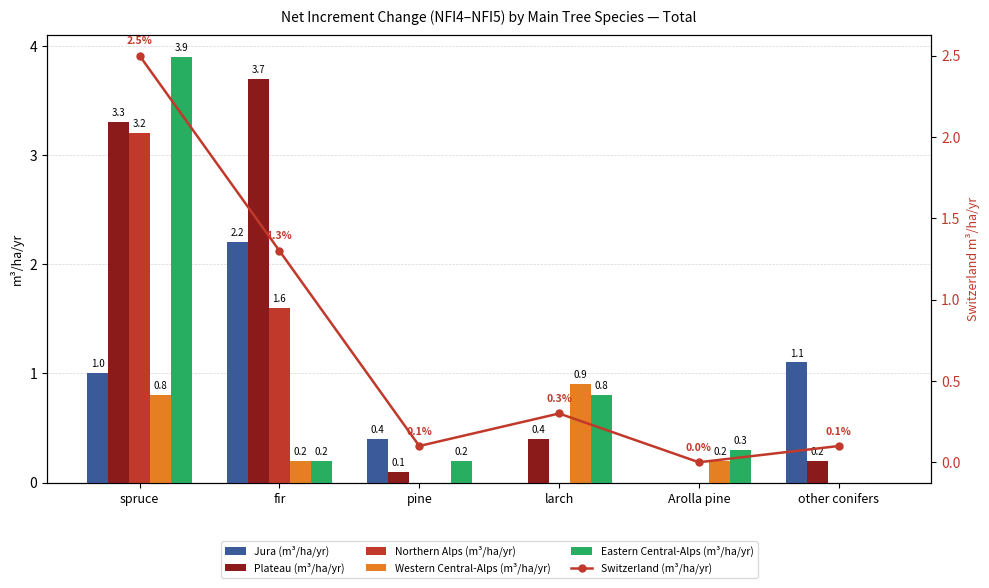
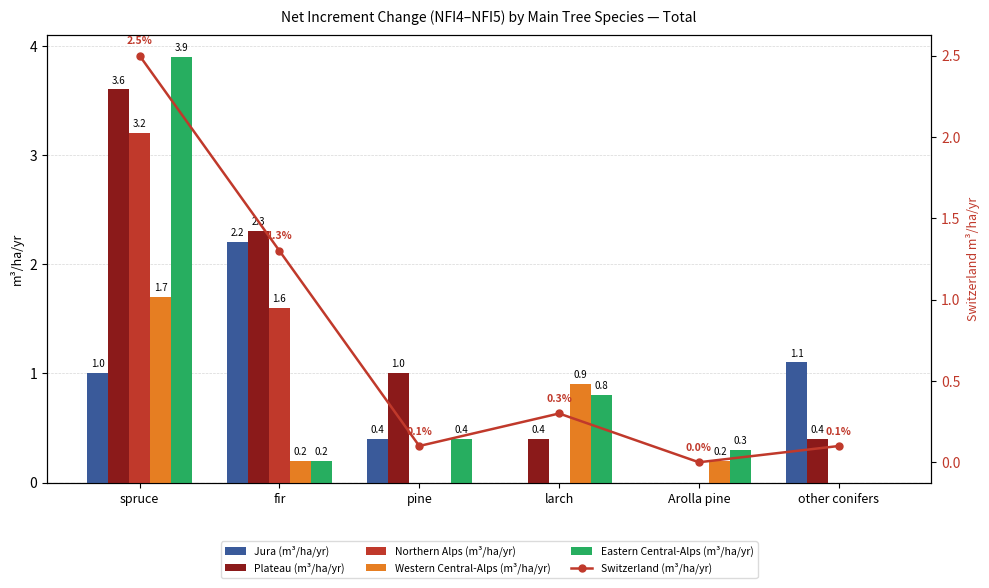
Plateau (m³/ha/yr), spruce: 3.3 -> 3.6
Western Central-Alps (m³/ha/yr), spruce: 0.8 -> 1.7
Plateau (m³/ha/yr), fir: 3.7 -> 2.3
Plateau (m³/ha/yr), pine: 0.1 -> 1.0
Eastern Central-Alps (m³/ha/yr), pine: 0.2 -> 0.4
Plateau (m³/ha/yr), other conifers: 0.2 -> 0.4
